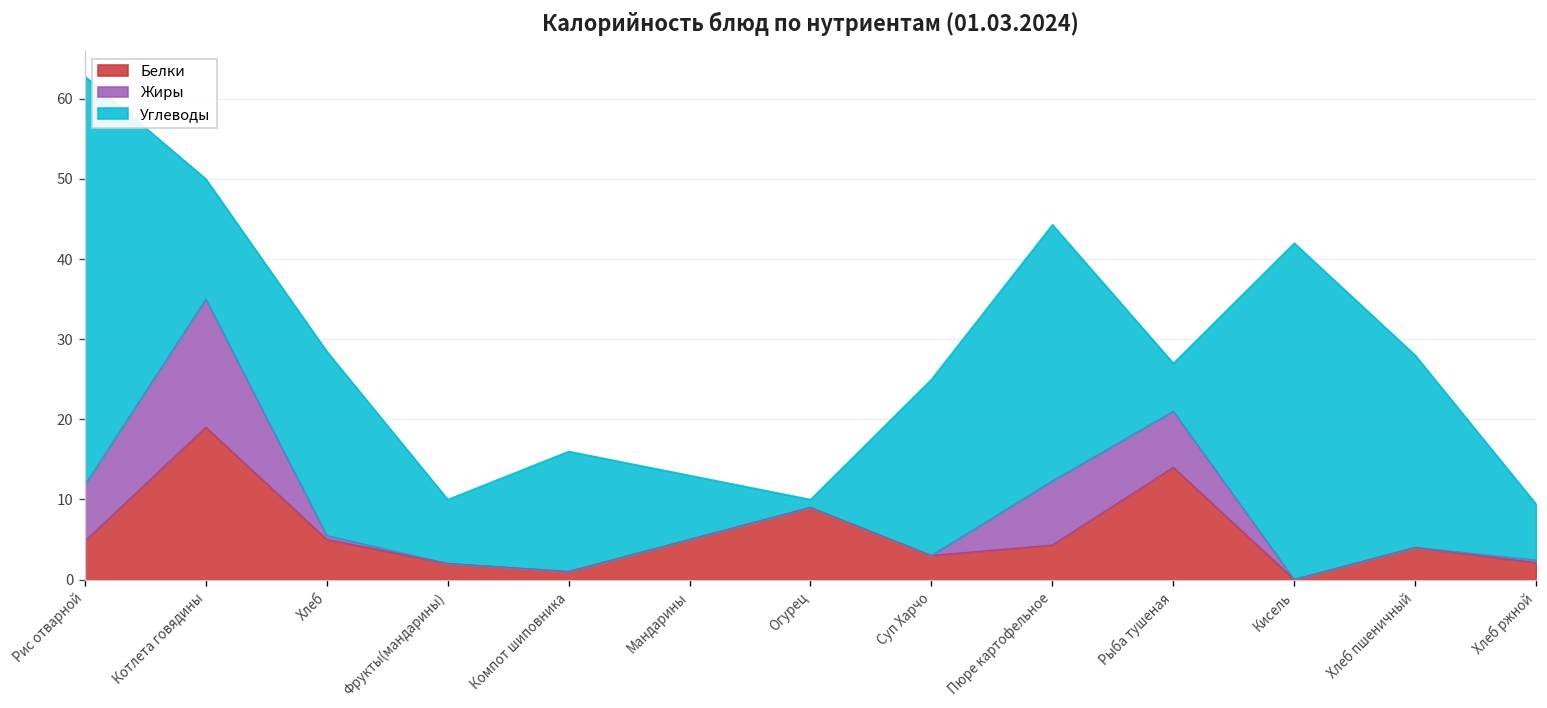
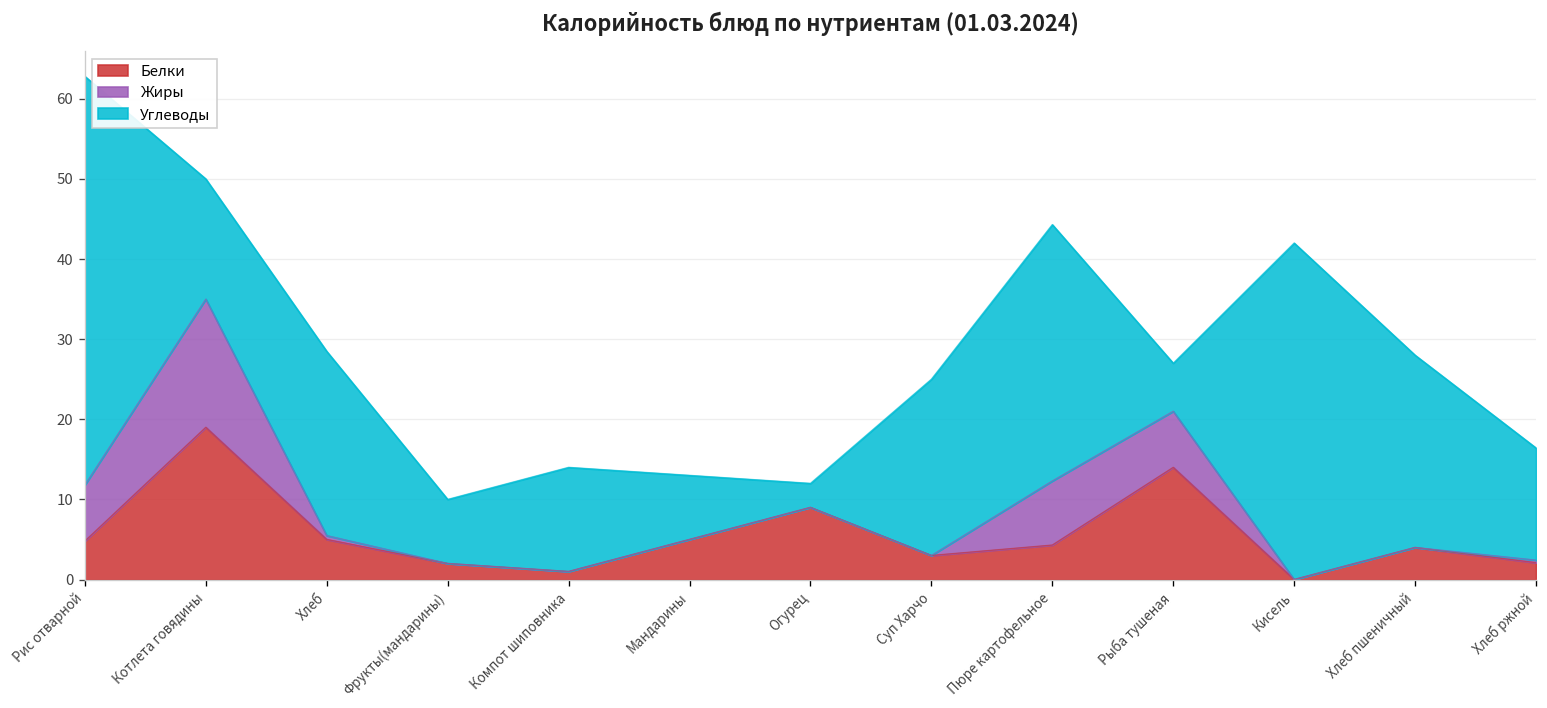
Углеводы, Компот шиповника: 15 -> 13
Углеводы, Огурец: 1 -> 3
Углеводы, Хлеб ржной: 7 -> 14
